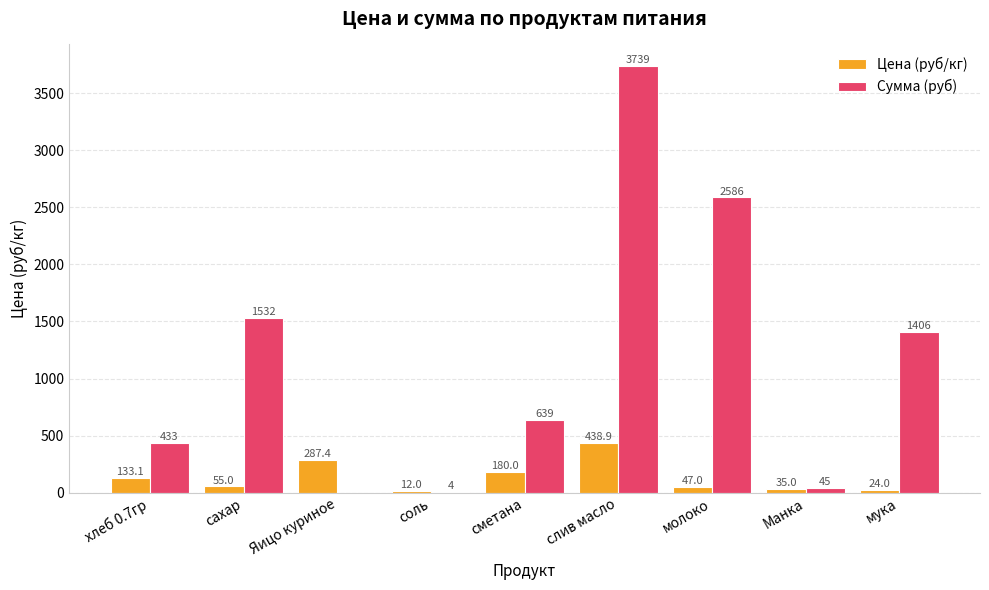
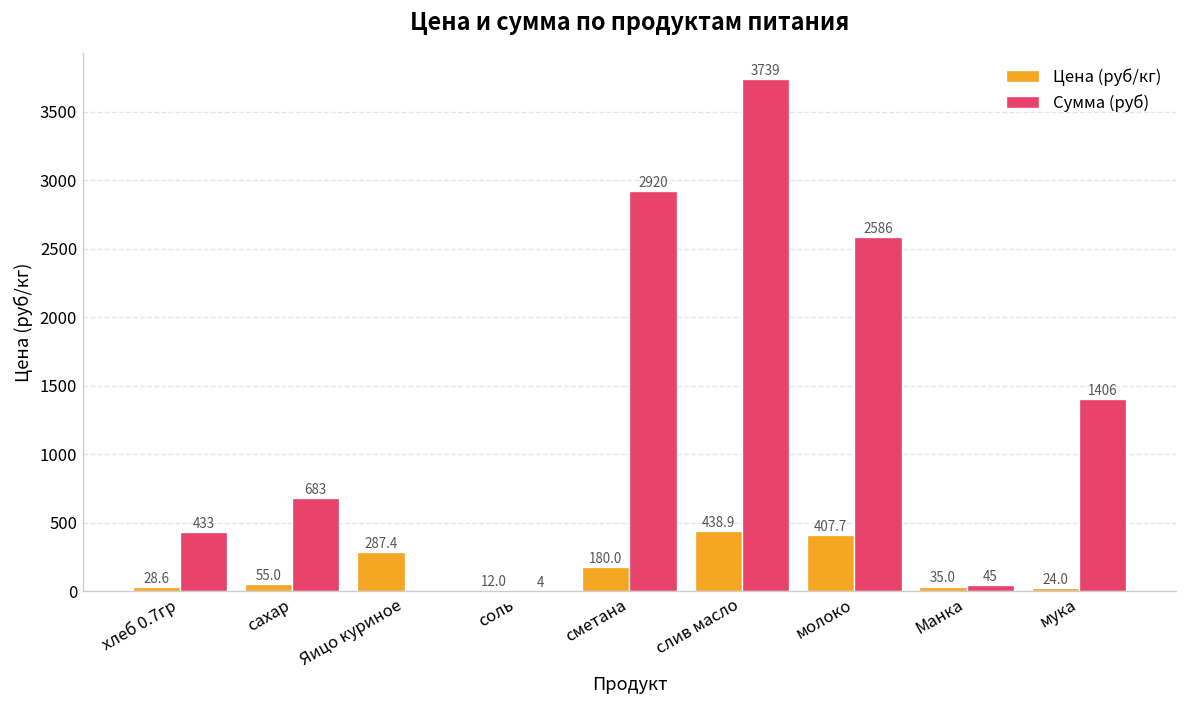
Цена (руб/кг), хлеб 0.7гр: 133.1 -> 28.6
Сумма (руб), сахар: 1532 -> 683
Сумма (руб), сметана: 639 -> 2920
Цена (руб/кг), молоко: 47.0 -> 407.7
